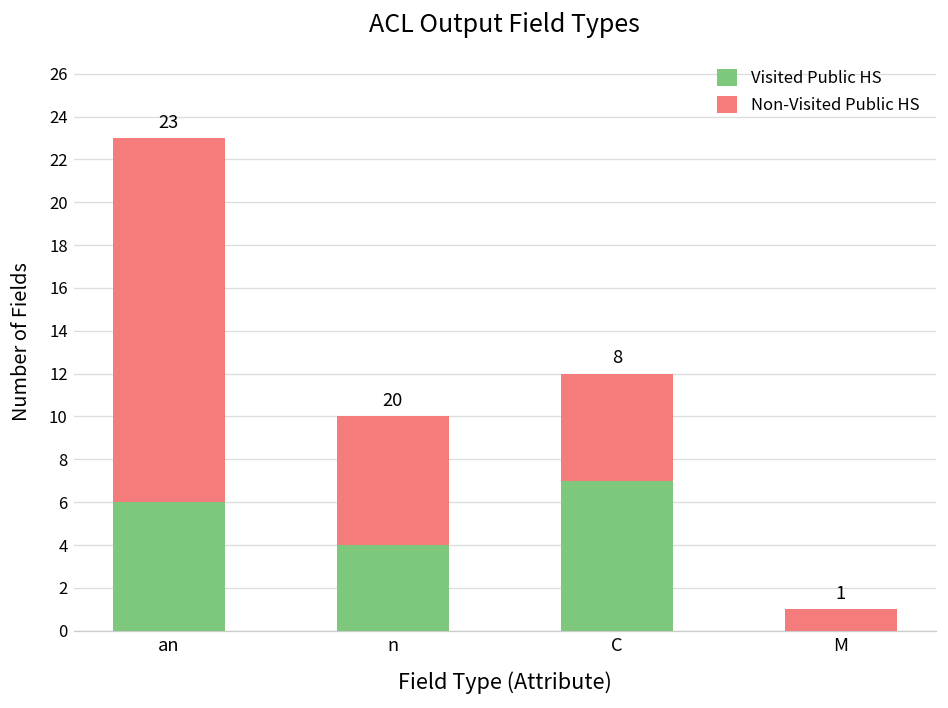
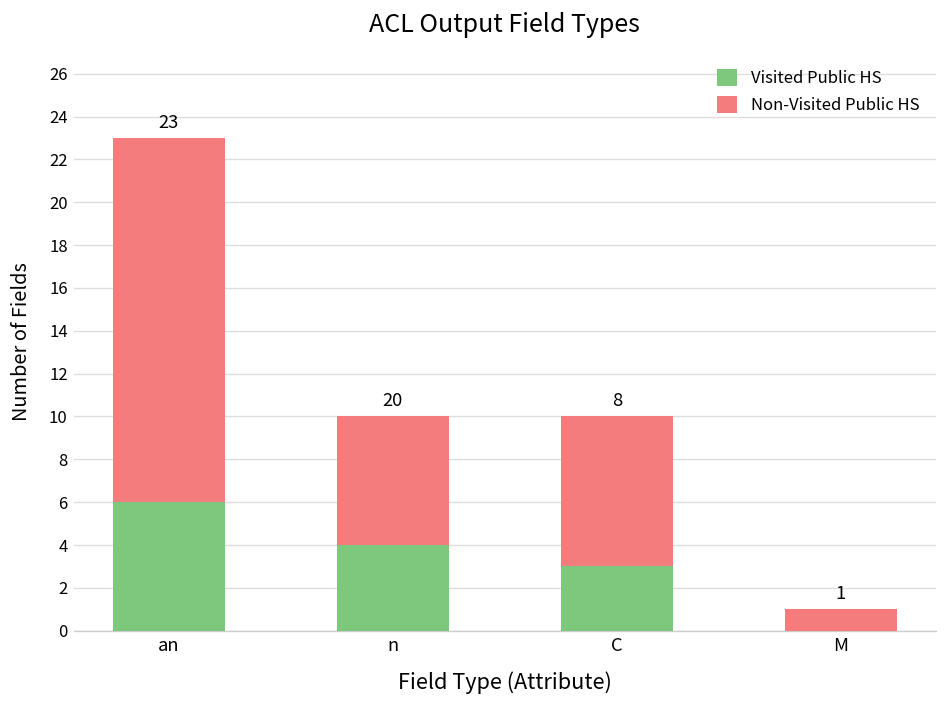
Visited Public HS, C: 7 -> 3
Non-Visited Public HS, C: 5 -> 7
